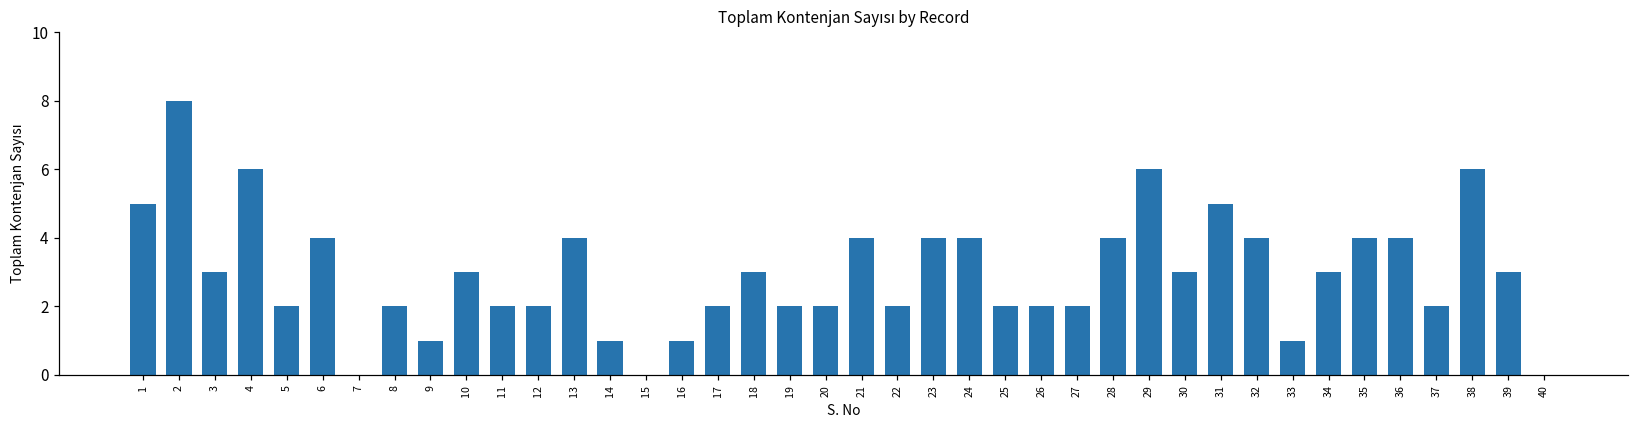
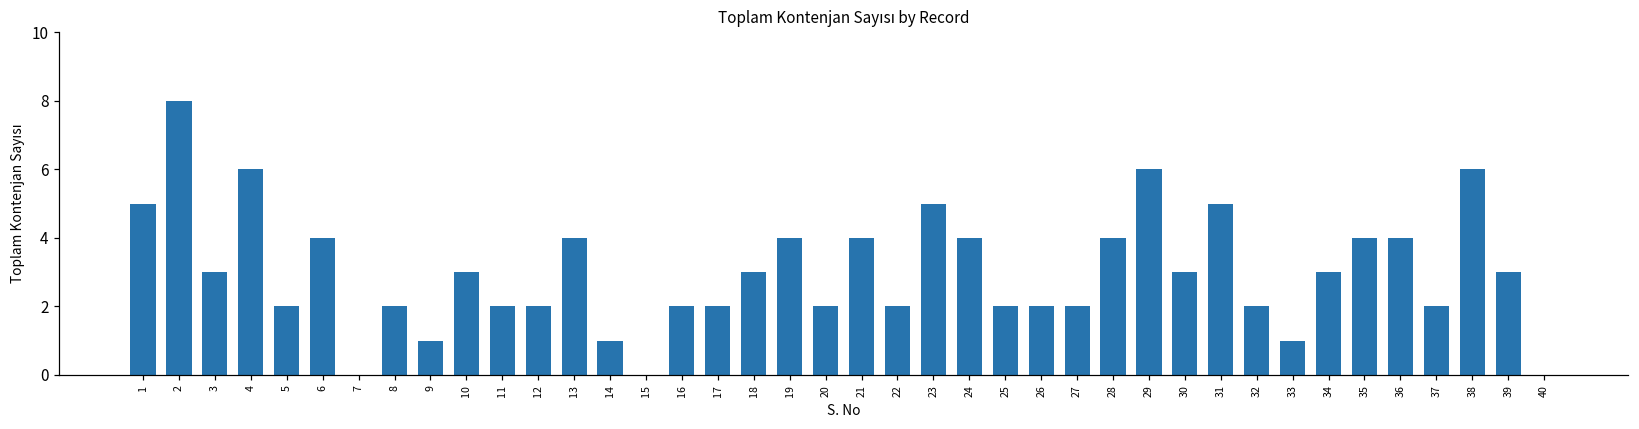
16: 1 -> 2
19: 2 -> 4
23: 4 -> 5
32: 4 -> 2
